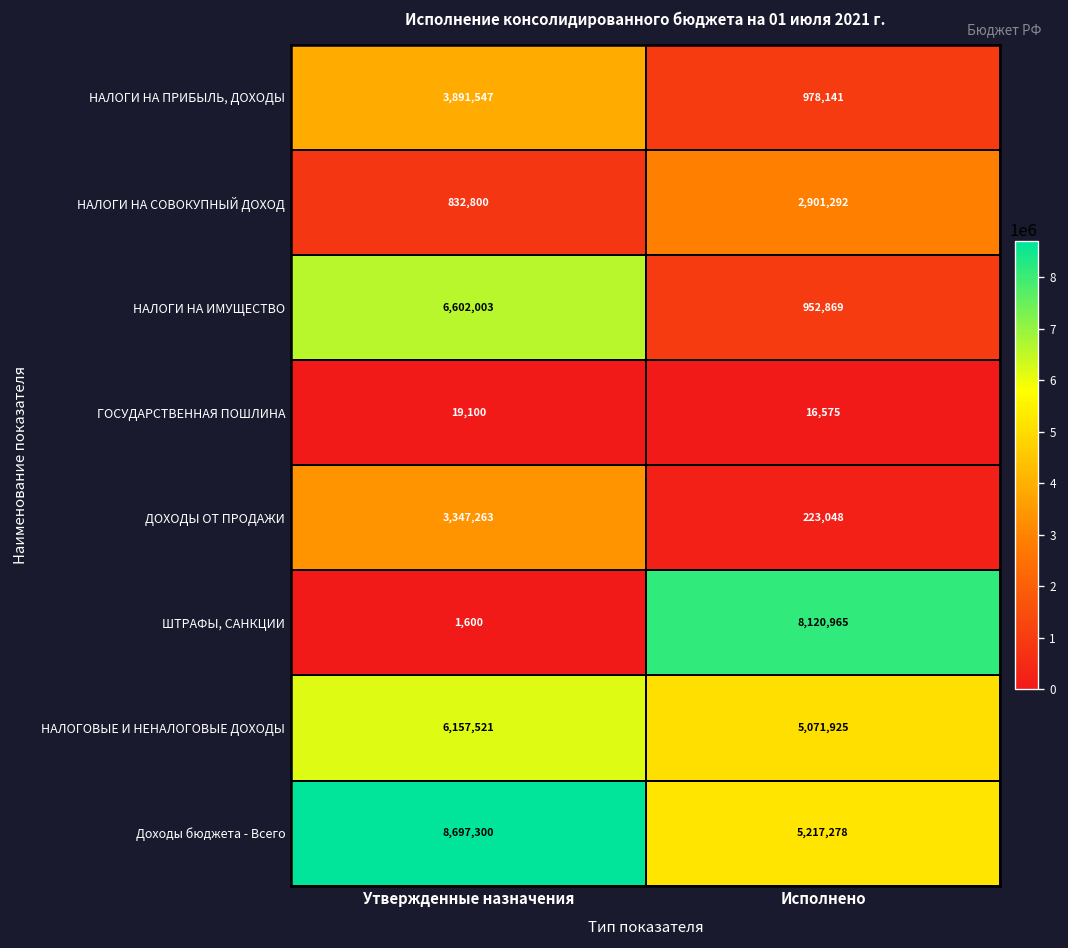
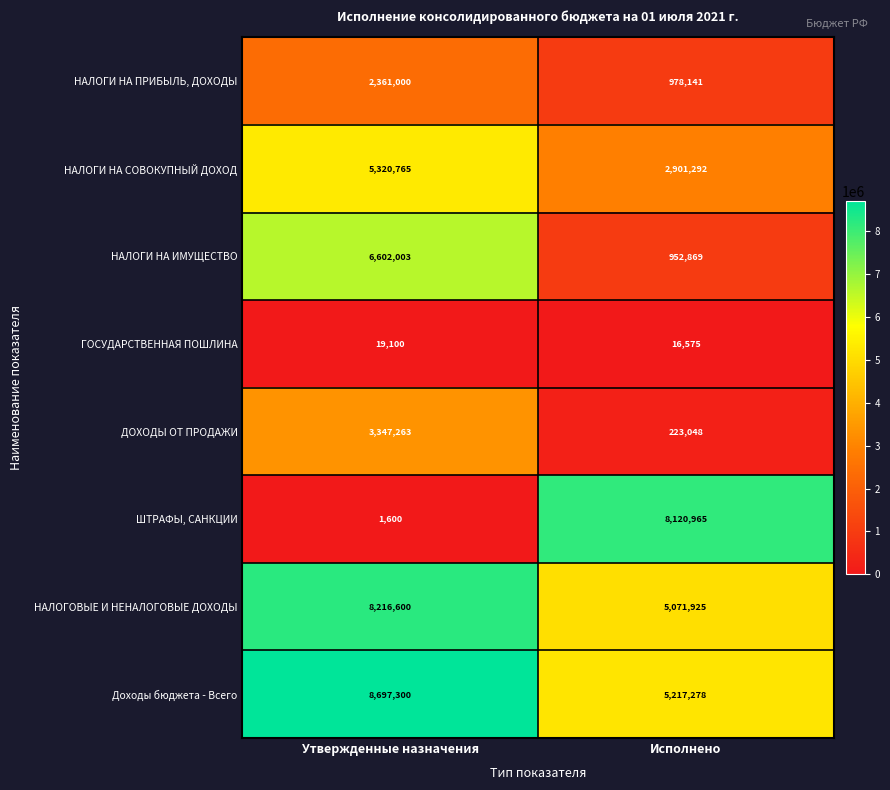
НАЛОГИ НА ПРИБЫЛЬ, ДОХОДЫ, Утвержденные назначения: 3,891,547 -> 2,361,000
НАЛОГИ НА СОВОКУПНЫЙ ДОХОД, Утвержденные назначения: 832,800 -> 5,320,765
НАЛОГОВЫЕ И НЕНАЛОГОВЫЕ ДОХОДЫ, Утвержденные назначения: 6,157,521 -> 8,216,600
